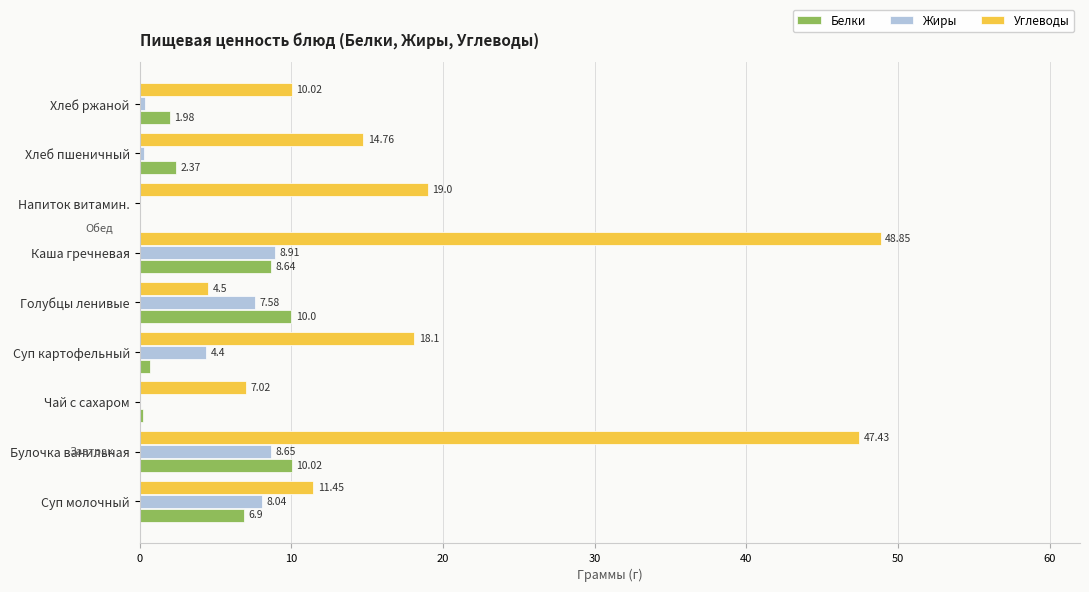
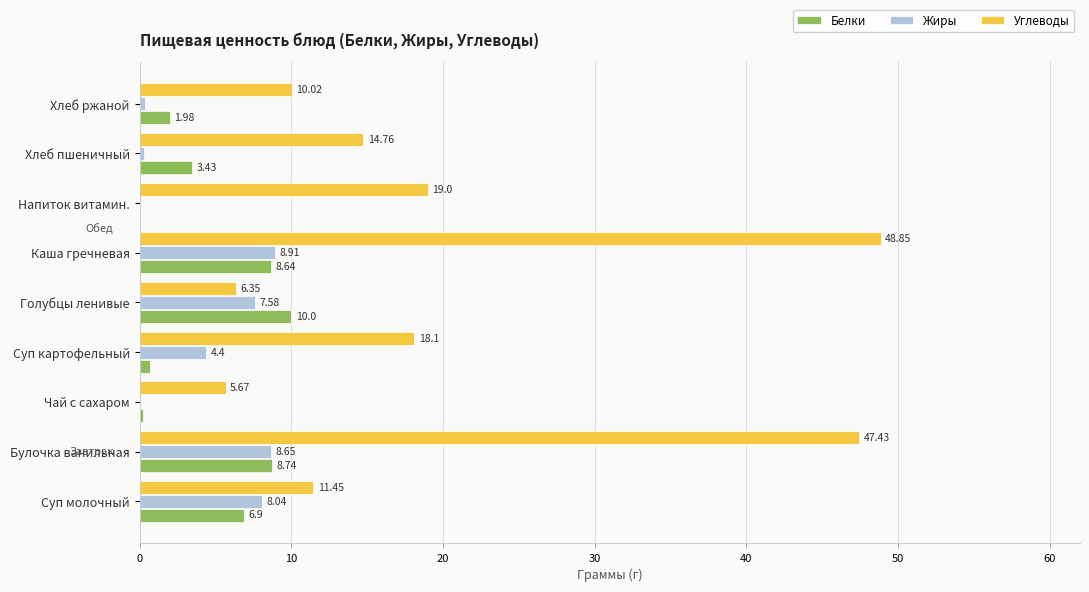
Белки, Хлеб пшеничный: 2.37 -> 3.43
Углеводы, Голубцы ленивые: 4.5 -> 6.35
Углеводы, Чай с сахаром: 7.02 -> 5.67
Белки, Булочка ванильная: 10.02 -> 8.74
